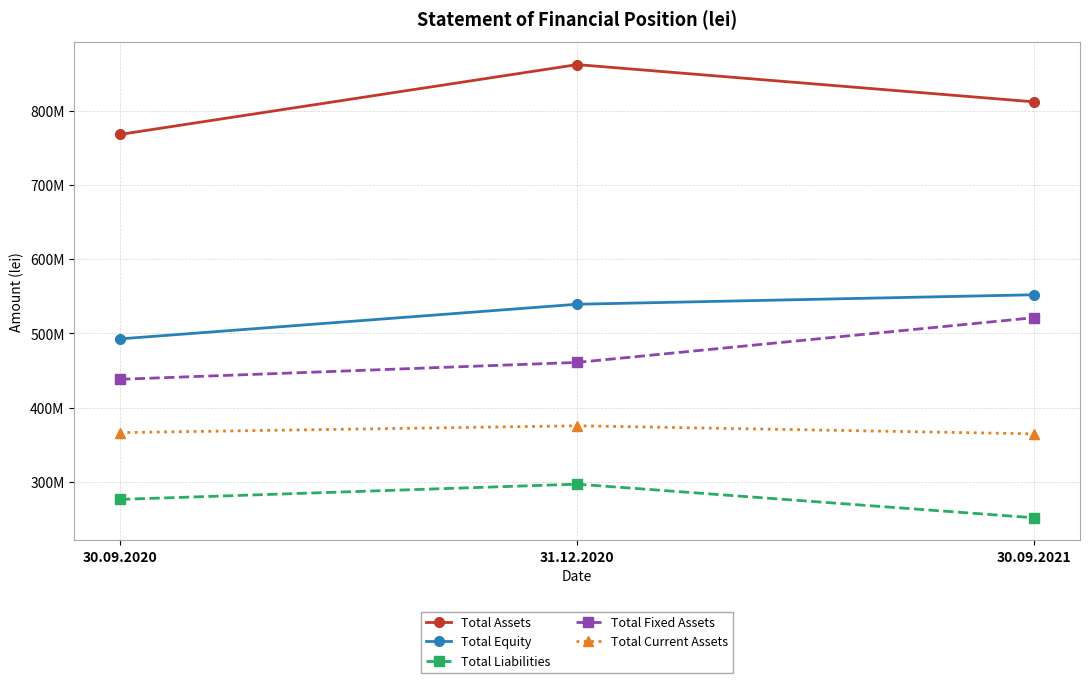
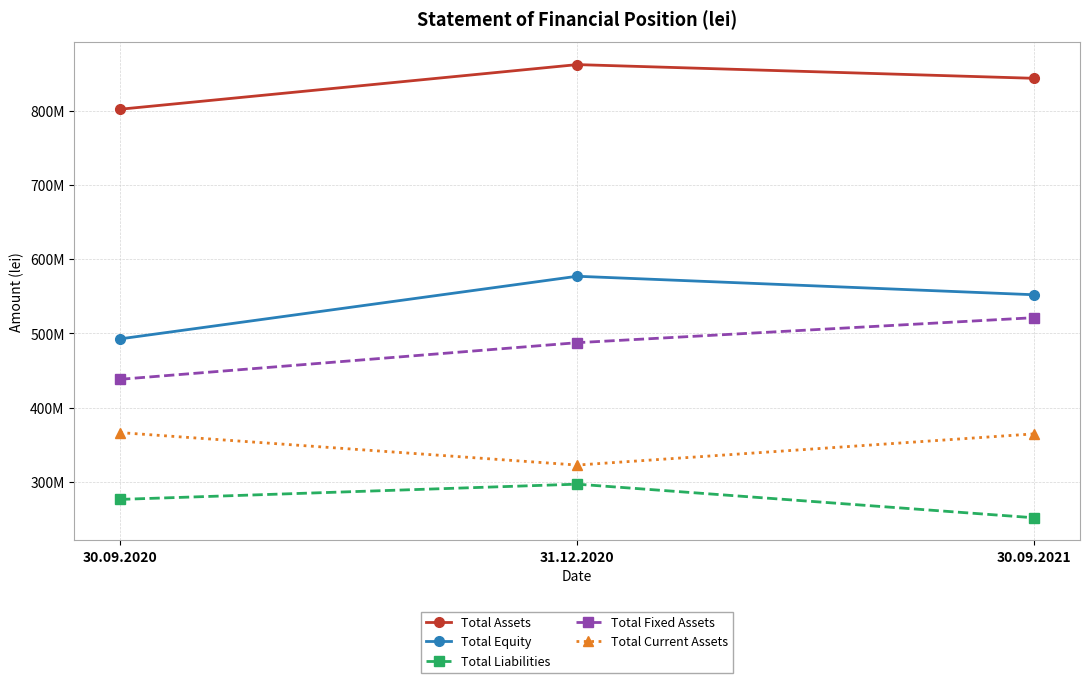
Total Assets, 30.09.2020: 770000000 -> 800000000
Total Equity, 31.12.2020: 540000000 -> 580000000
Total Fixed Assets, 31.12.2020: 460000000 -> 490000000
Total Current Assets, 31.12.2020: 380000000 -> 320000000
Total Assets, 30.09.2021: 810000000 -> 840000000
